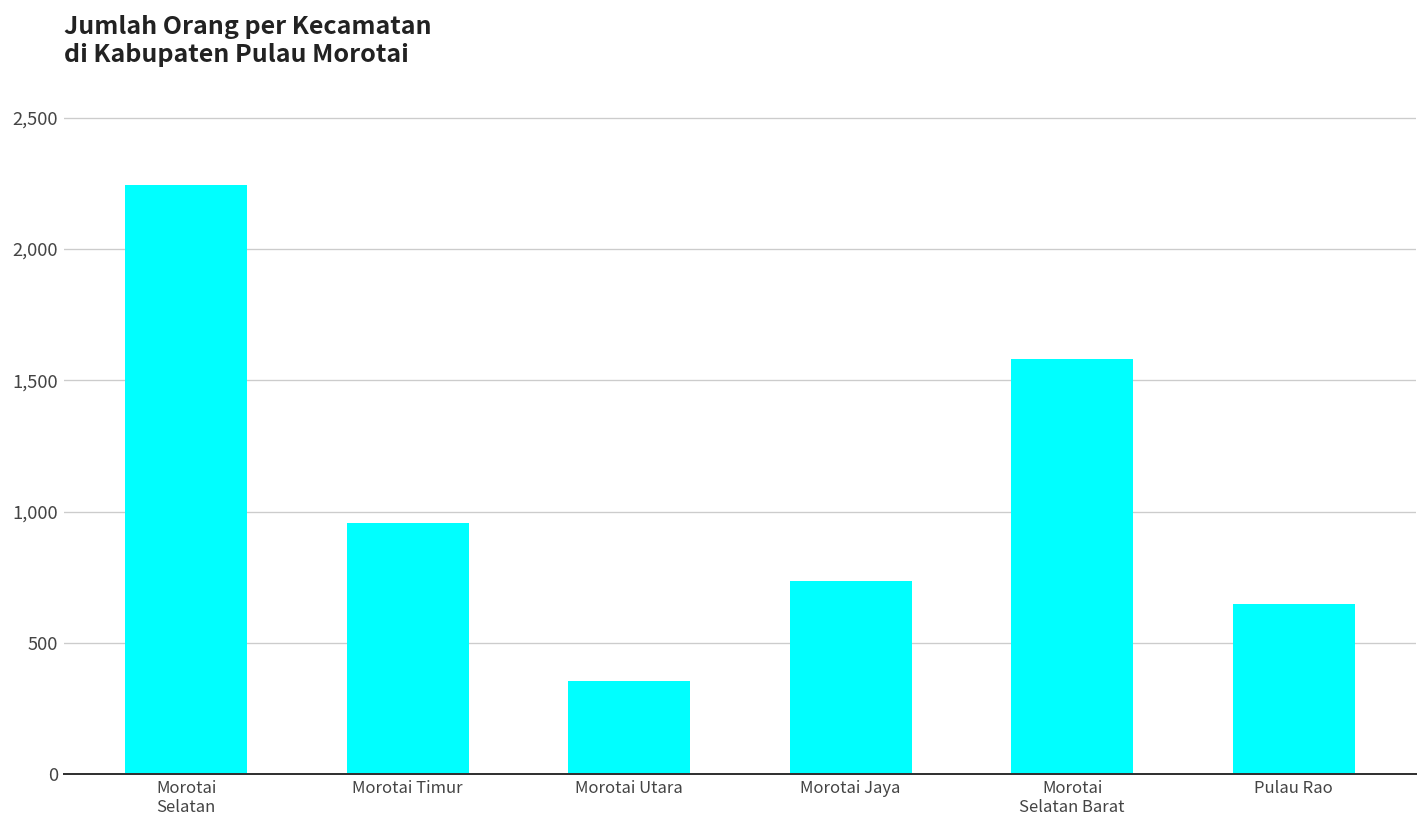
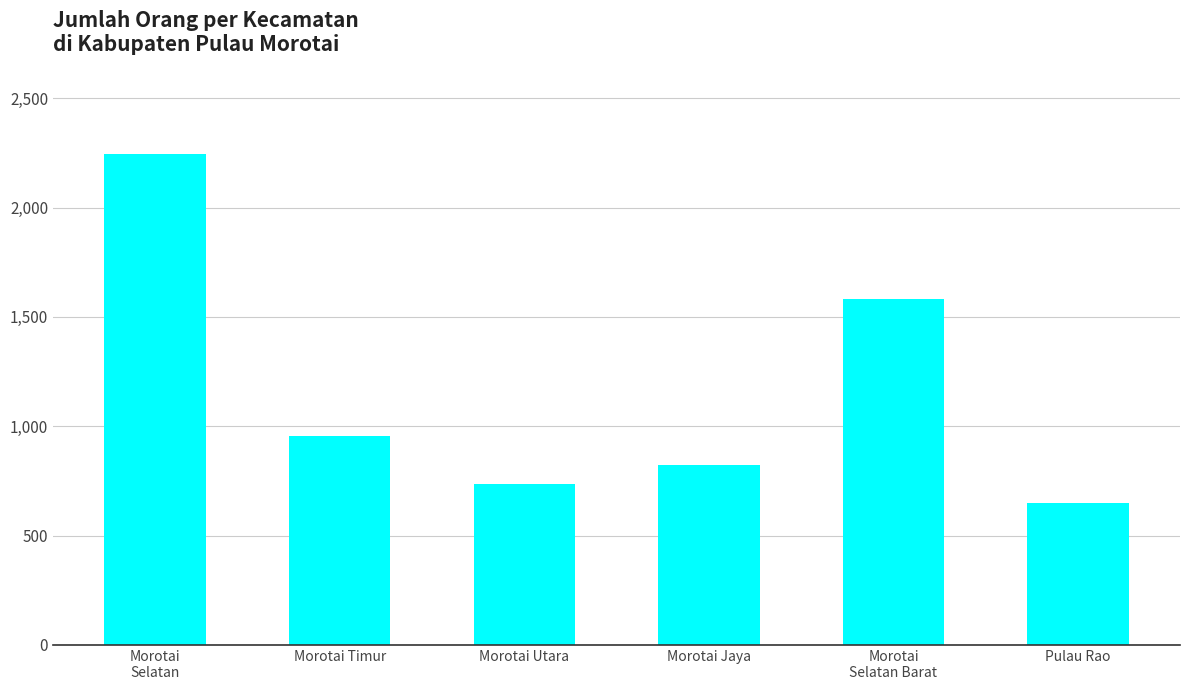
Morotai Utara: 350 -> 730
Morotai Jaya: 740 -> 820
